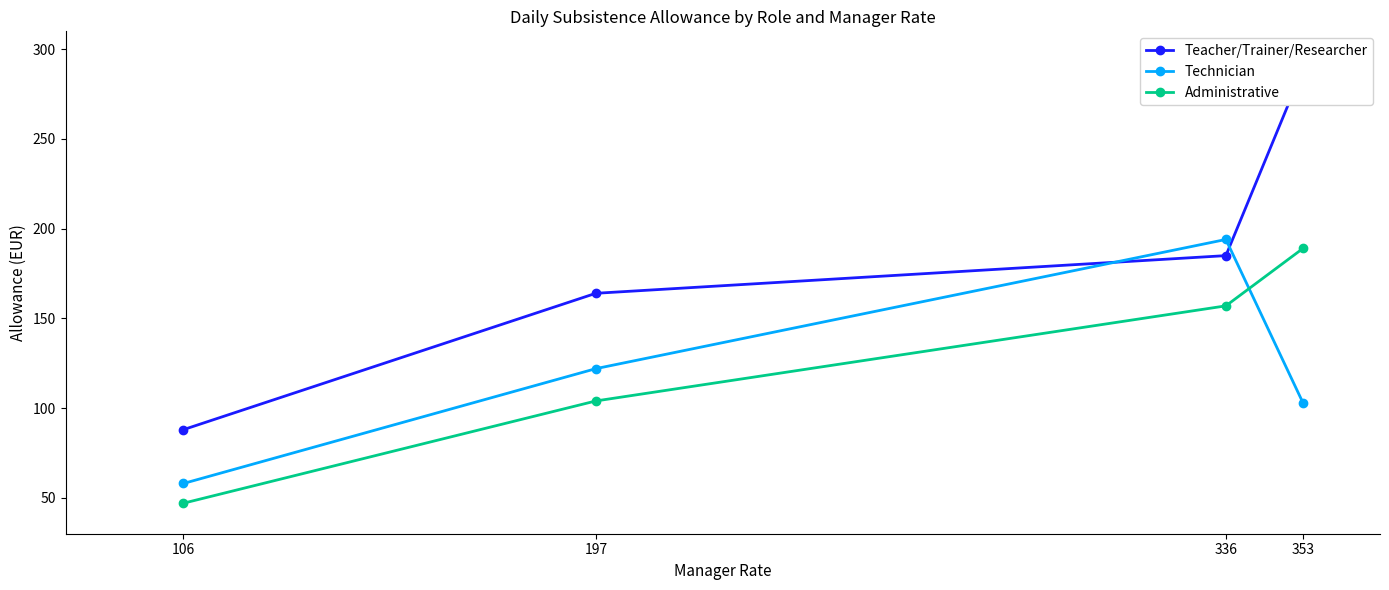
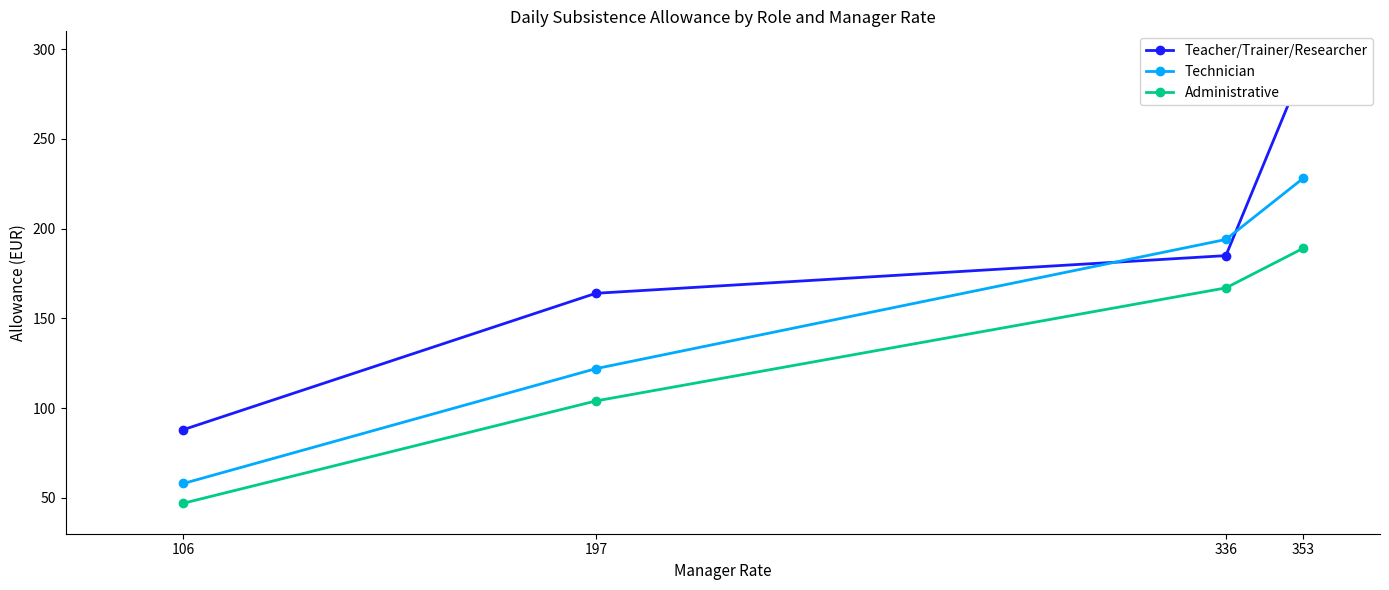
Administrative, 336: 157 -> 167
Technician, 353: 103 -> 228
